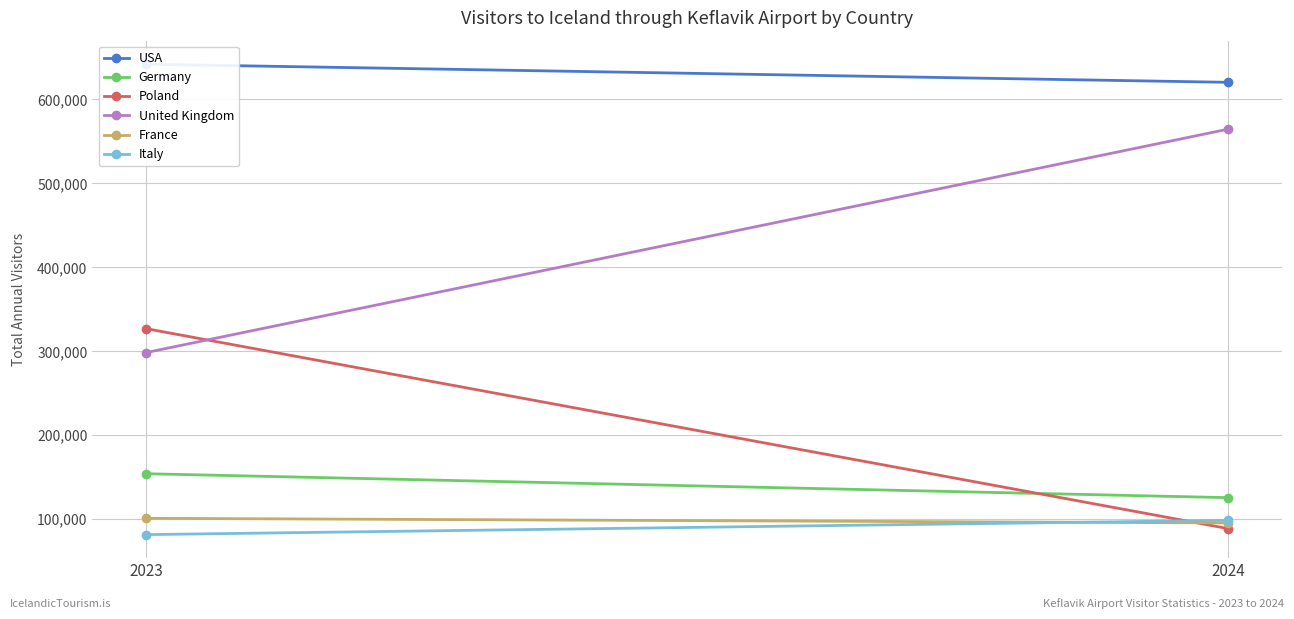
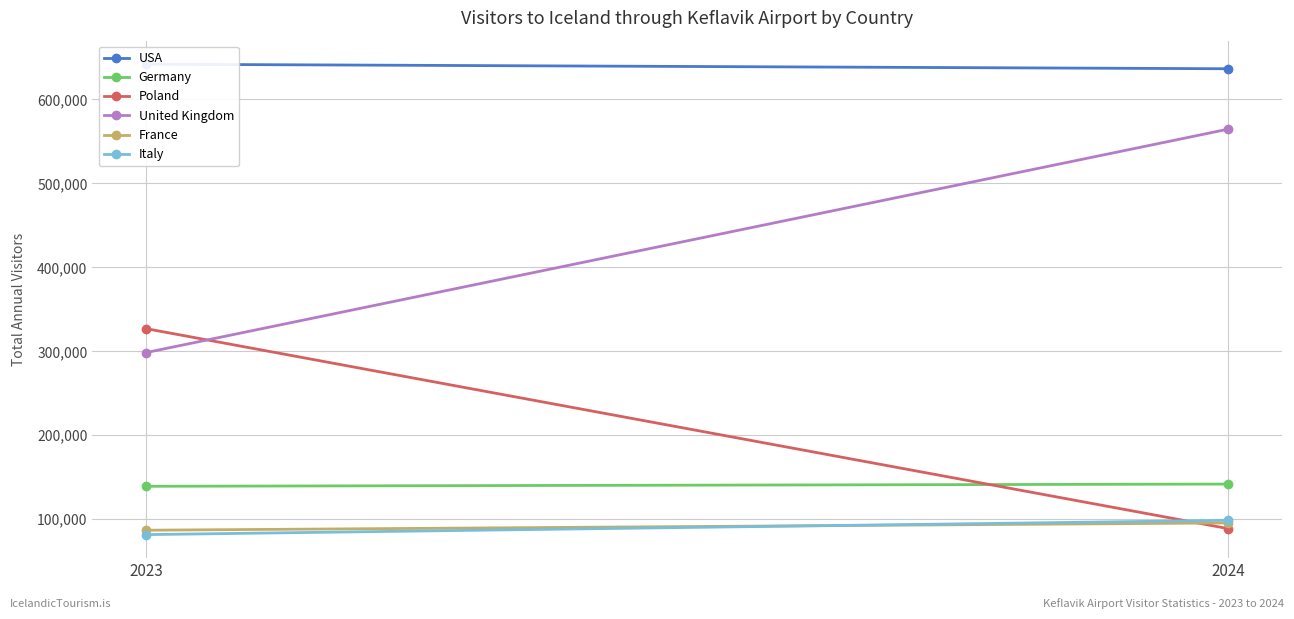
Germany, 2023: 150,000 -> 140,000
France, 2023: 100,000 -> 90,000
USA, 2024: 620,000 -> 640,000
Germany, 2024: 130,000 -> 140,000
